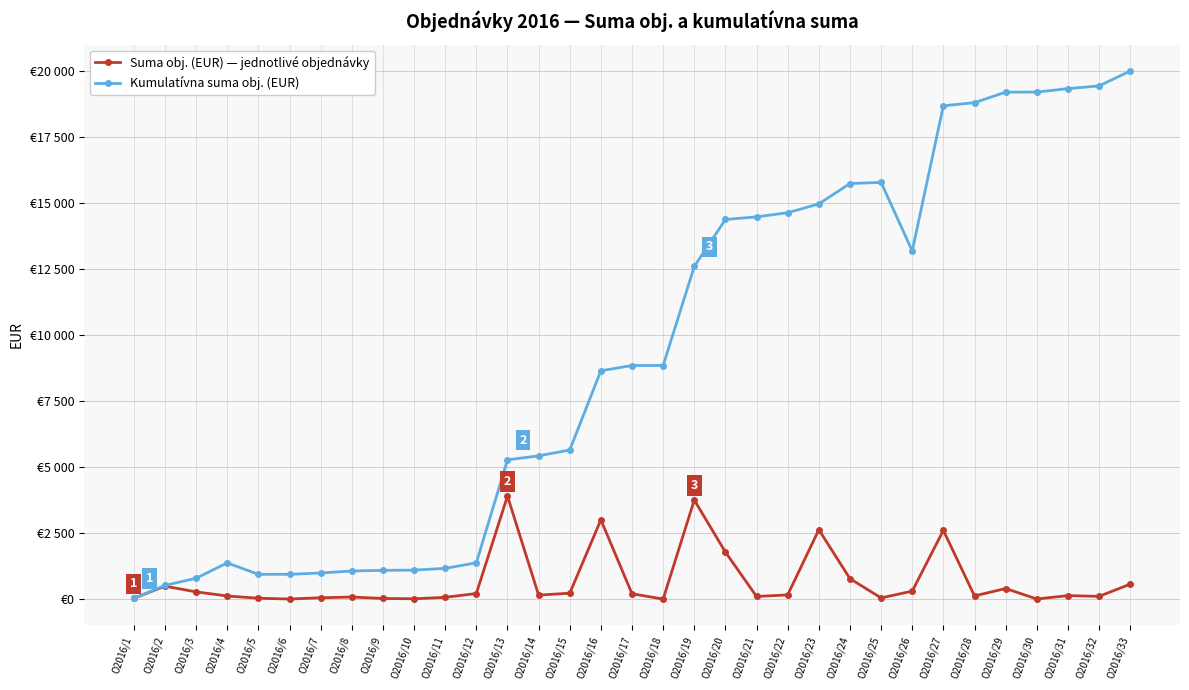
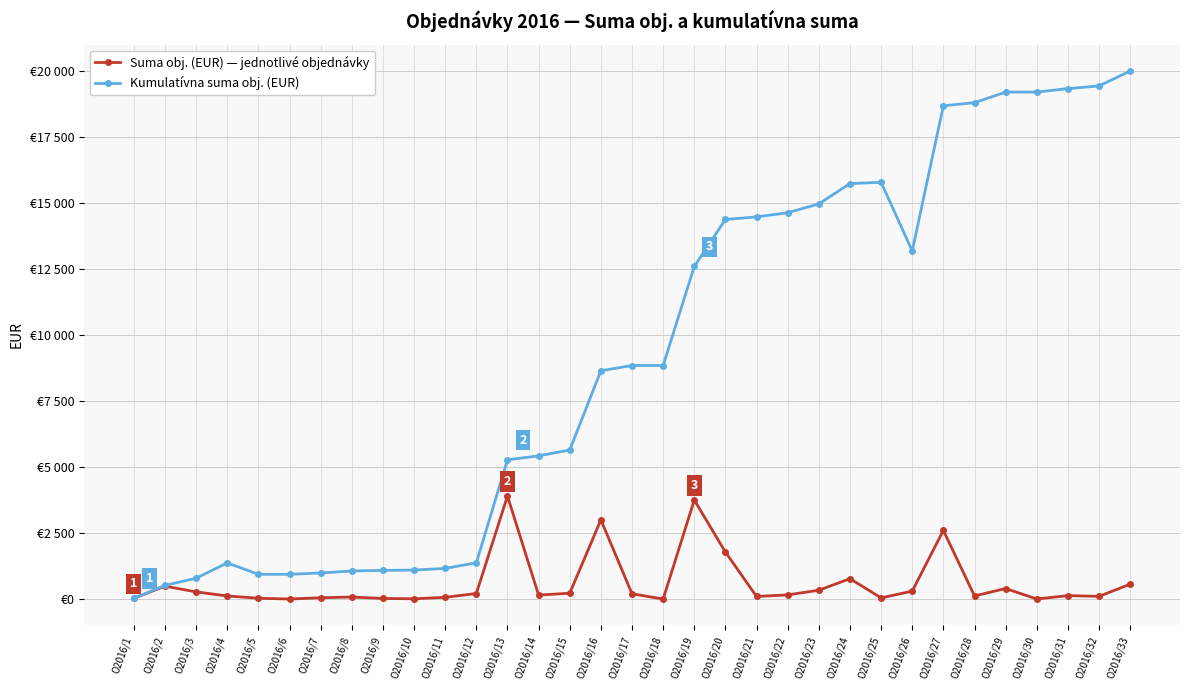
Suma obj. (EUR) — jednotlivé objednávky, O2016/23: €2600 -> €300
